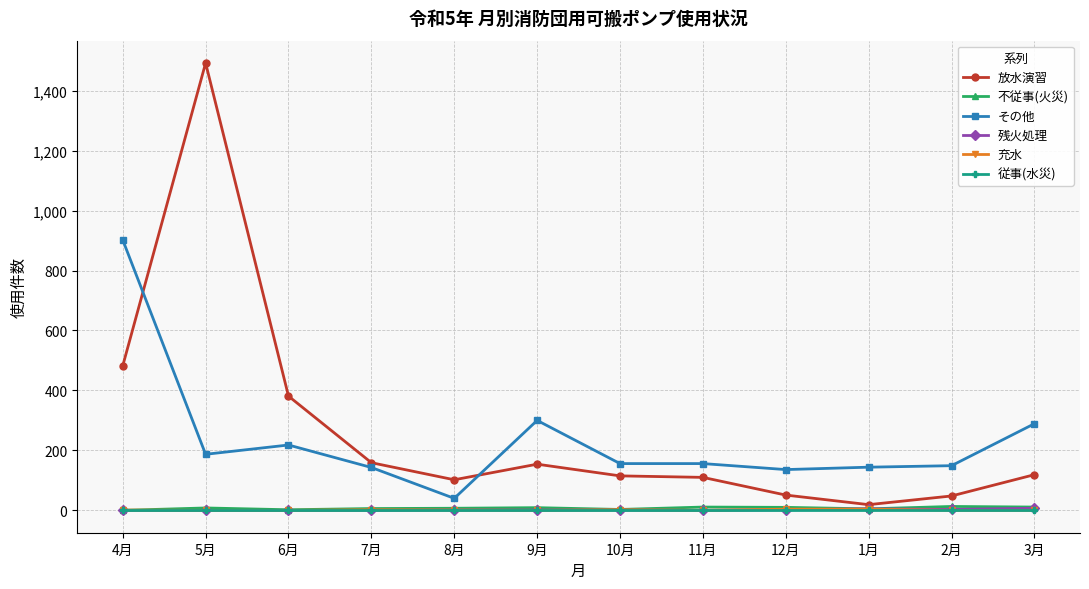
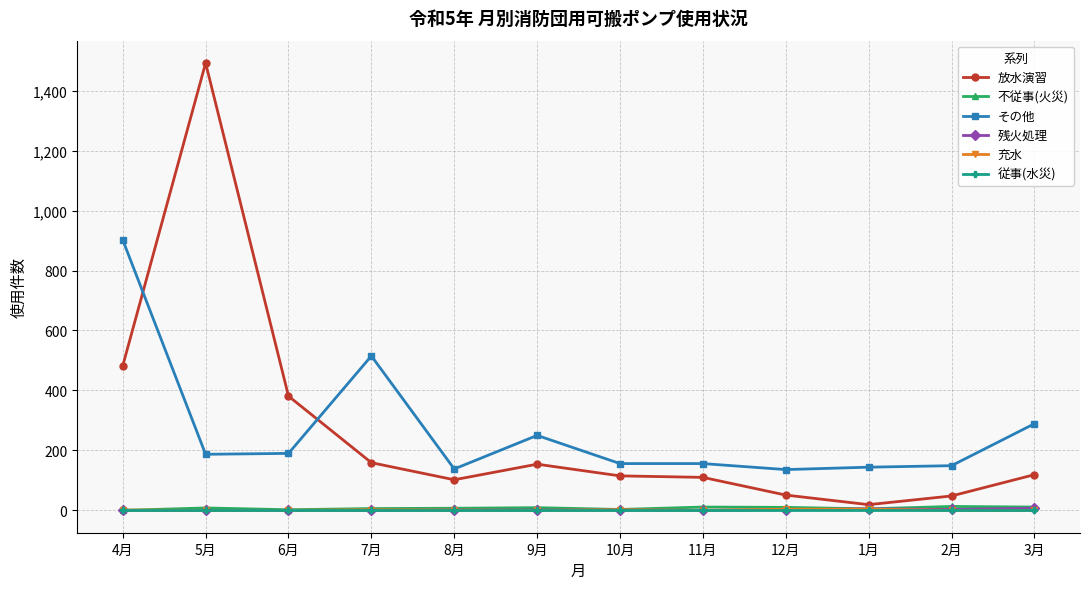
その他, 6月: 220 -> 190
その他, 7月: 140 -> 520
その他, 8月: 40 -> 140
その他, 9月: 300 -> 250
